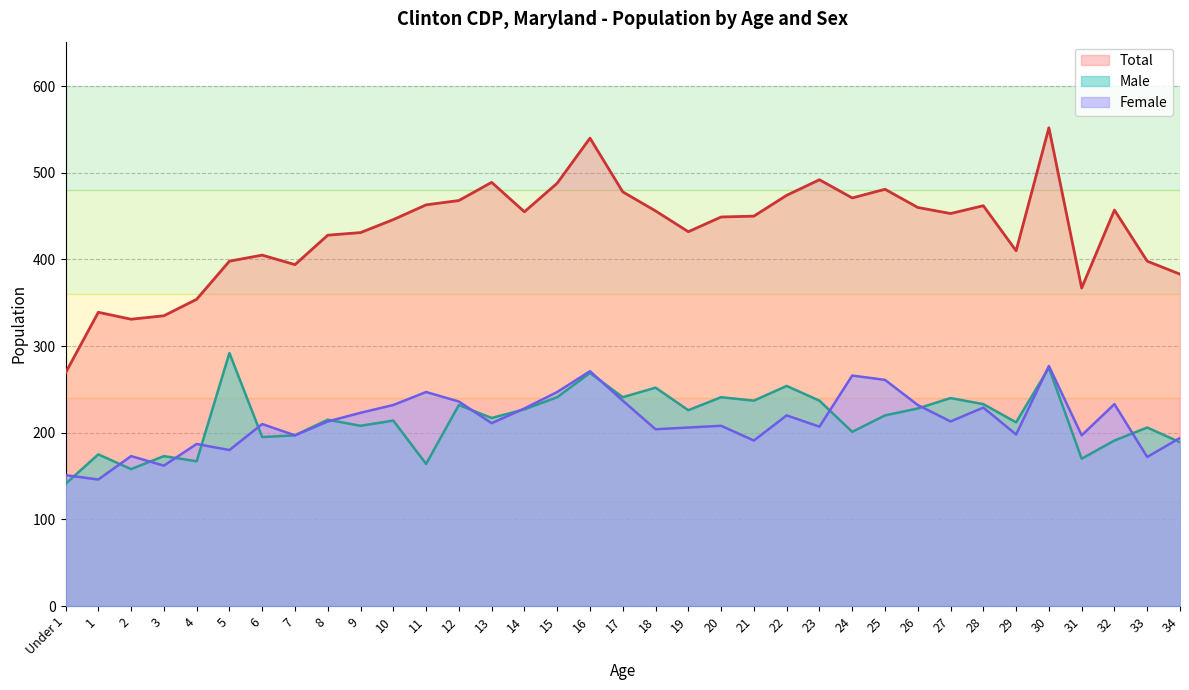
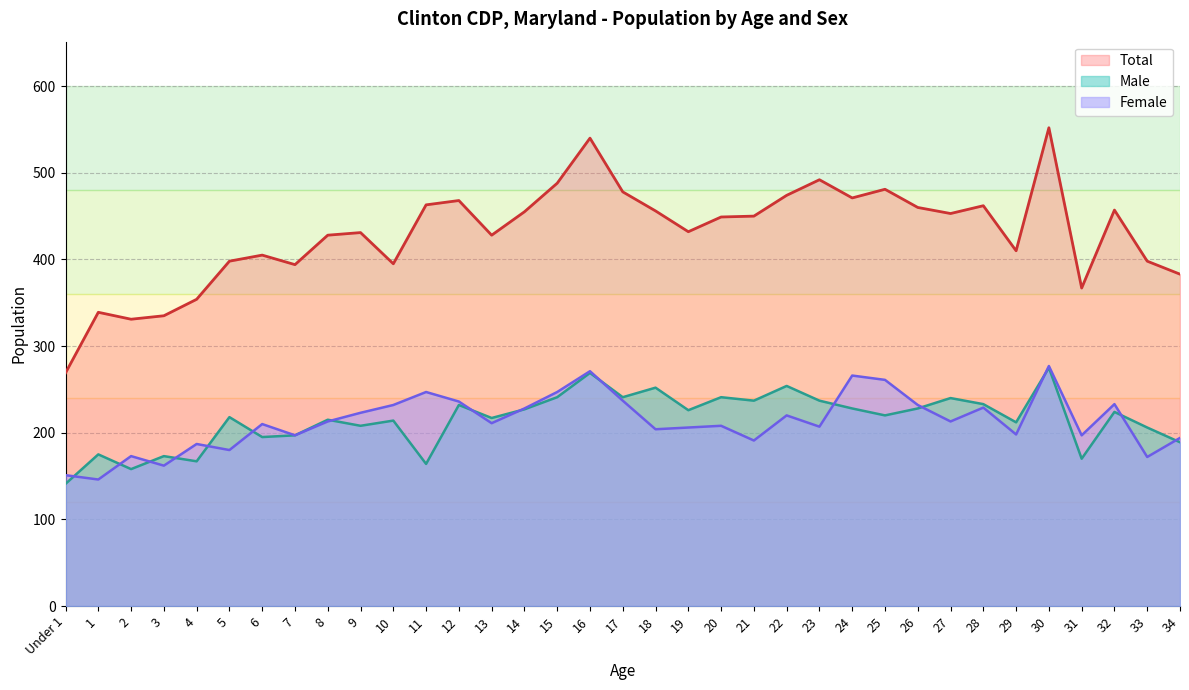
Male, 5: 290 -> 220
Total, 10: 450 -> 400
Total, 13: 490 -> 430
Male, 24: 200 -> 230
Male, 32: 190 -> 220
